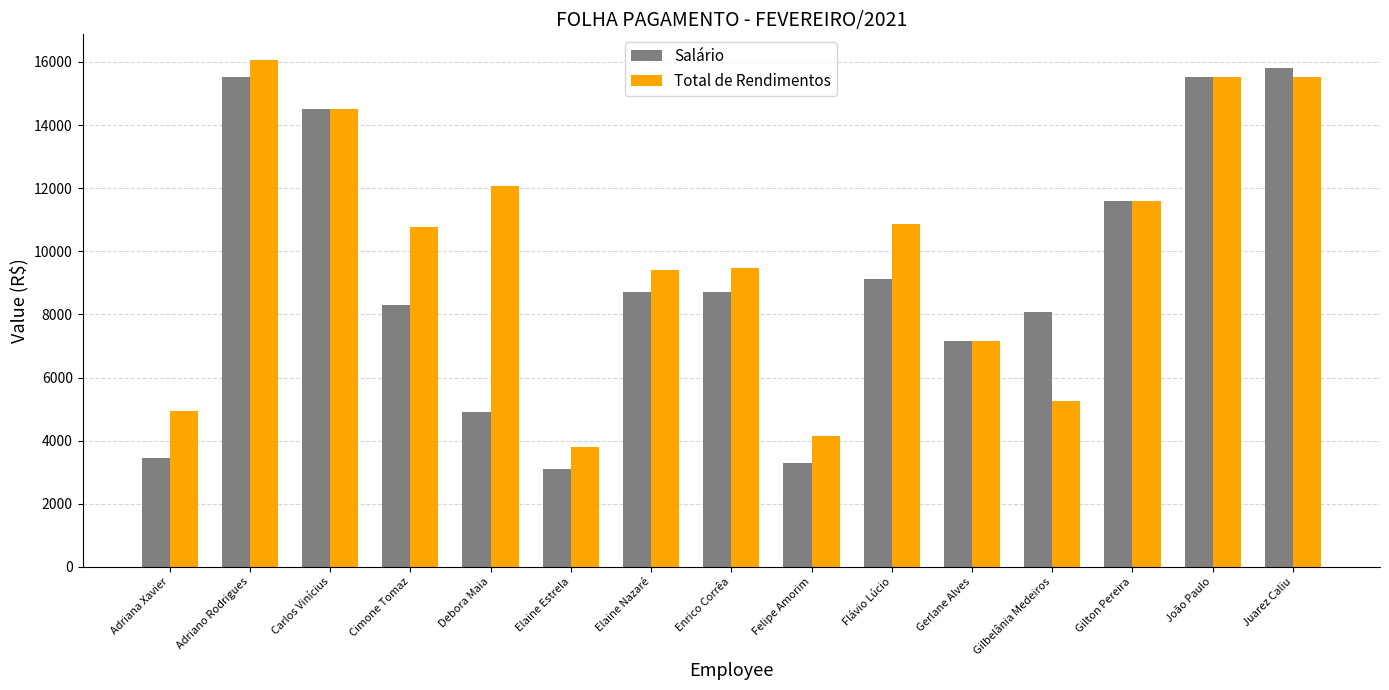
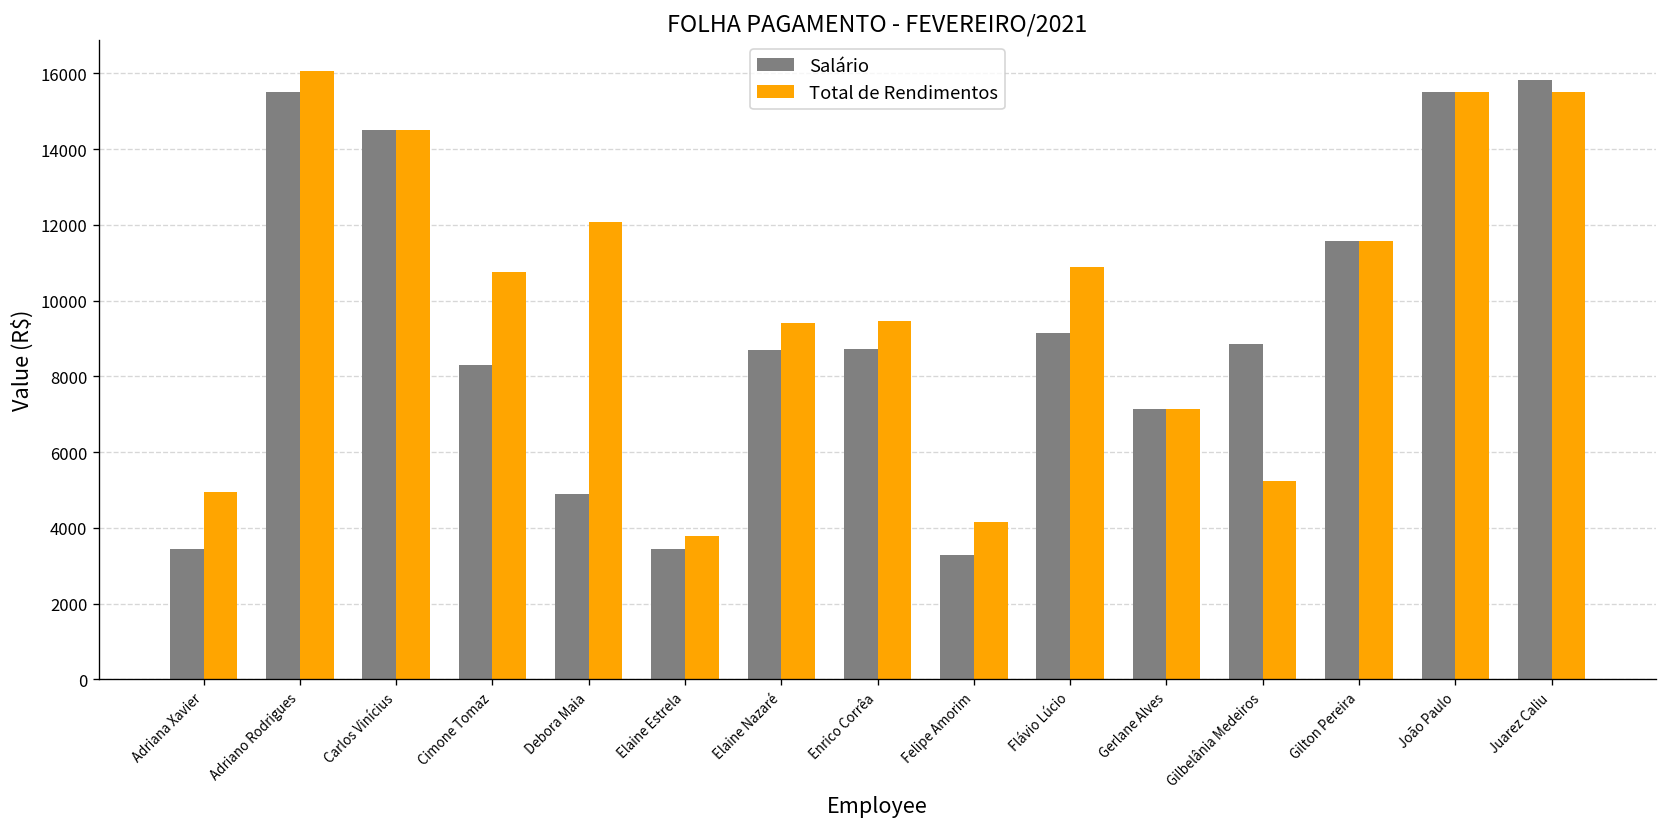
Salário, Elaine Estrela: 3100 -> 3400
Salário, Gilbelânia Medeiros: 8100 -> 8900
